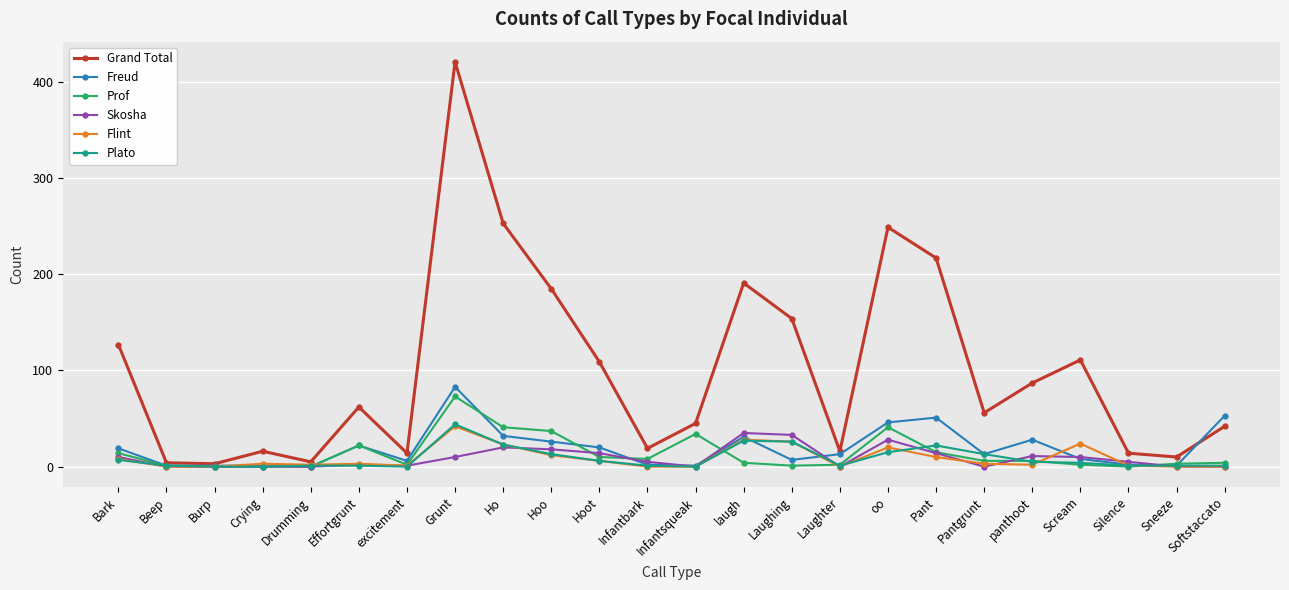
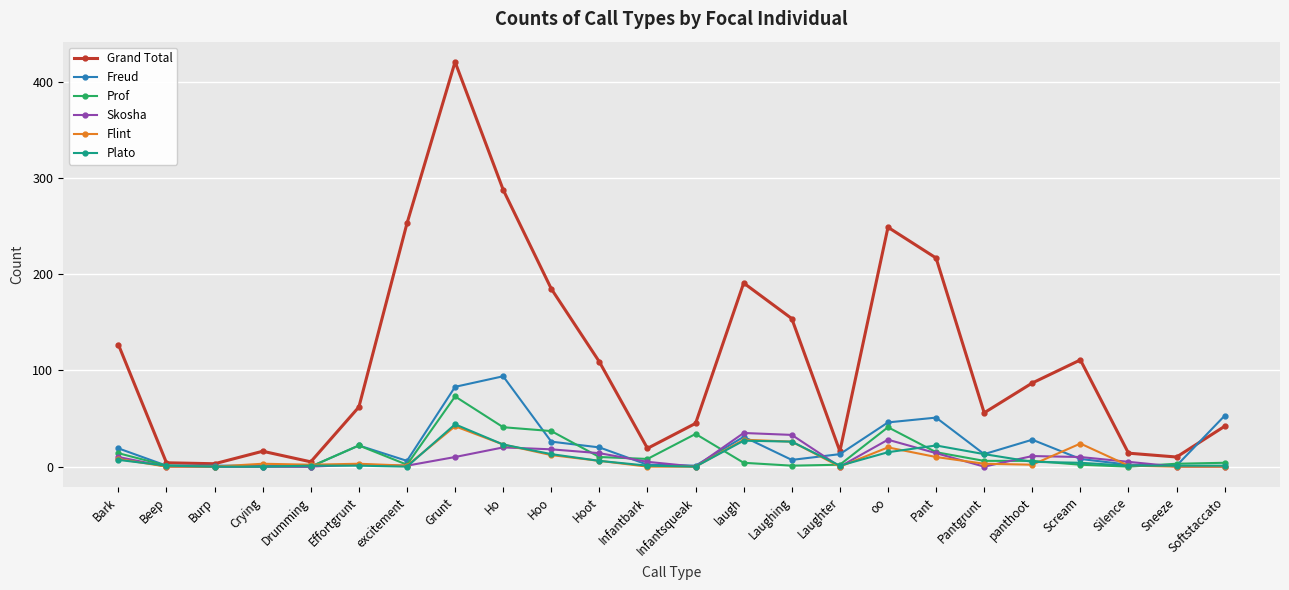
Grand Total, excitement: 10 -> 250
Grand Total, Ho: 250 -> 290
Freud, Ho: 30 -> 90
